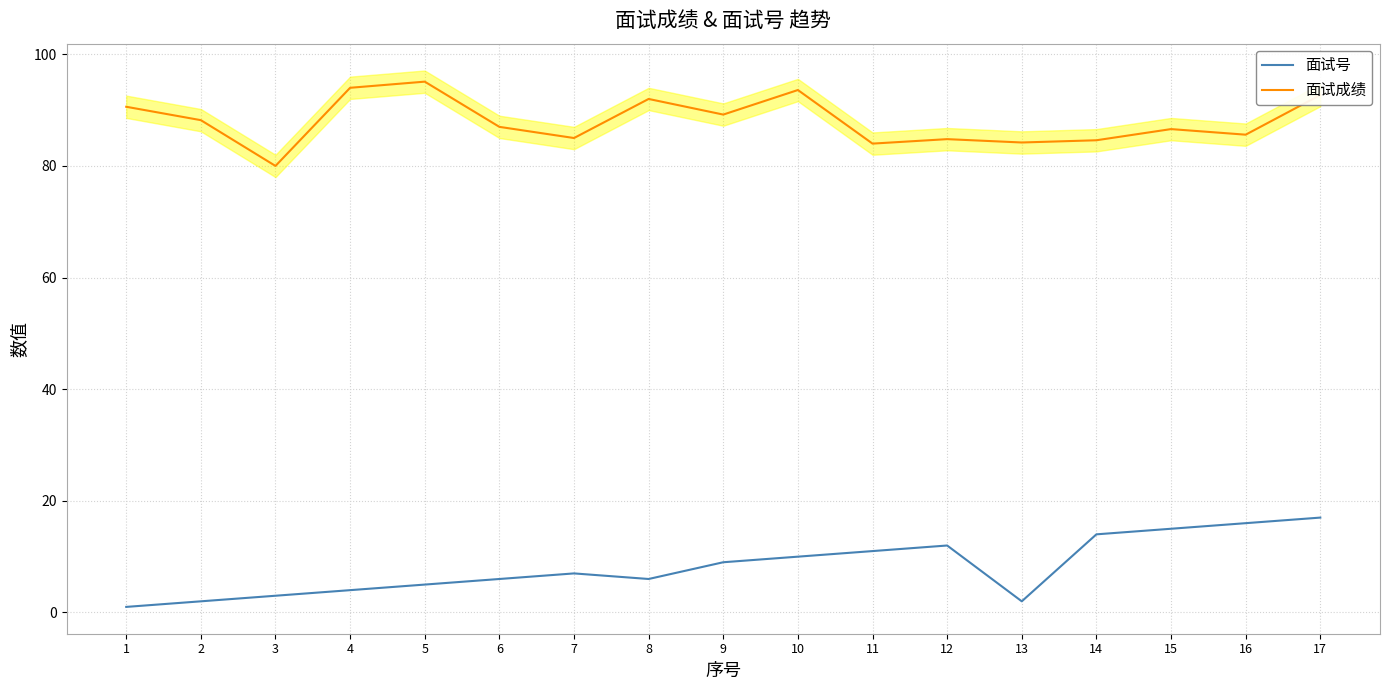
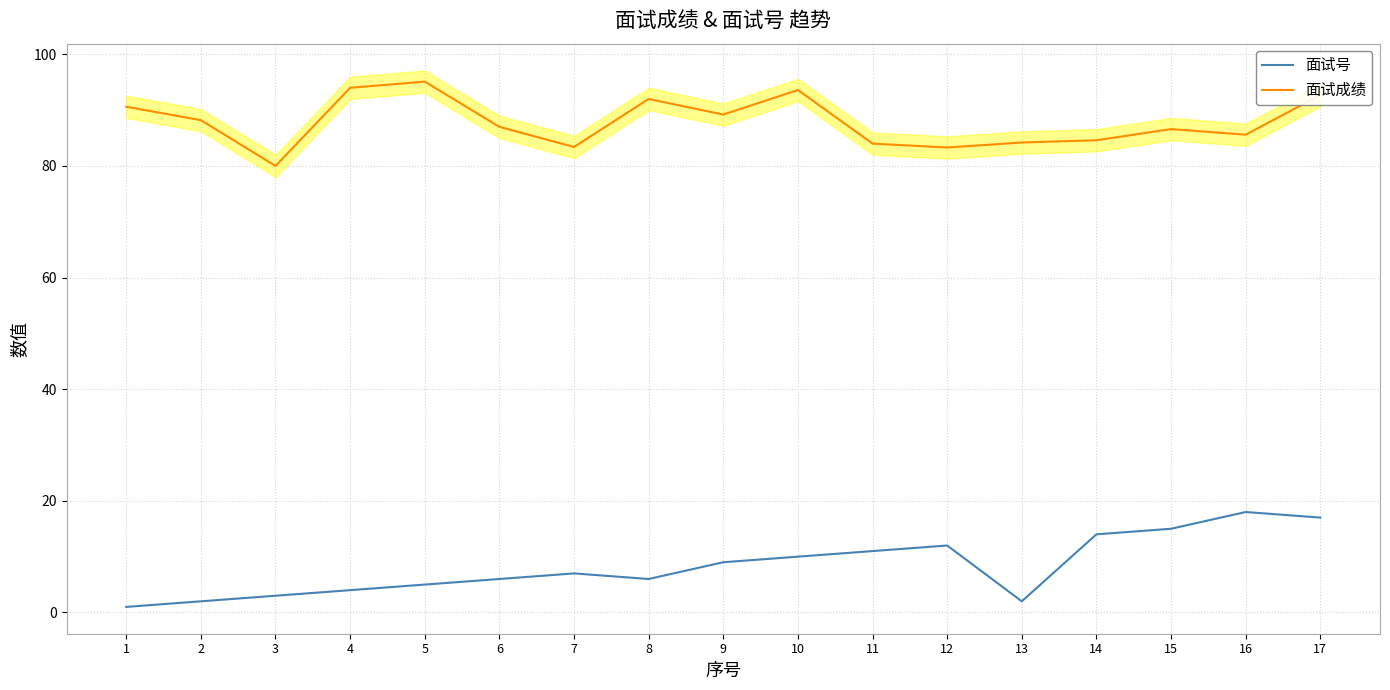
面试成绩, 7: 85 -> 83
面试成绩, 12: 85 -> 83
面试号, 16: 16 -> 18
